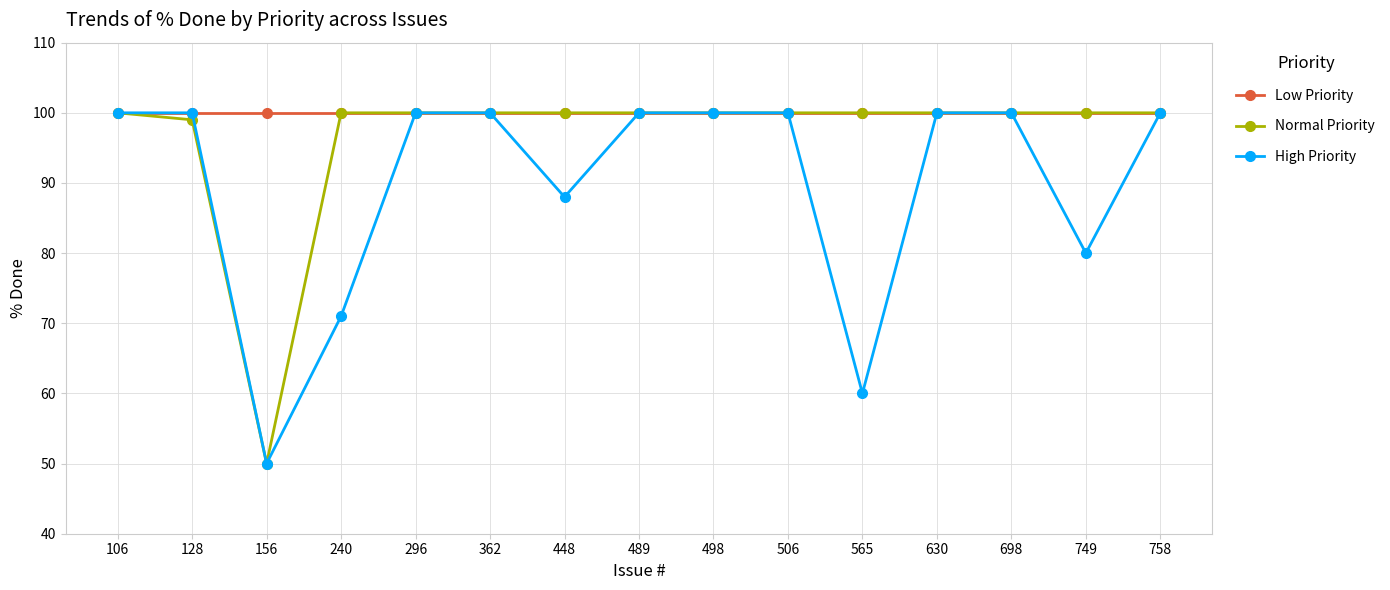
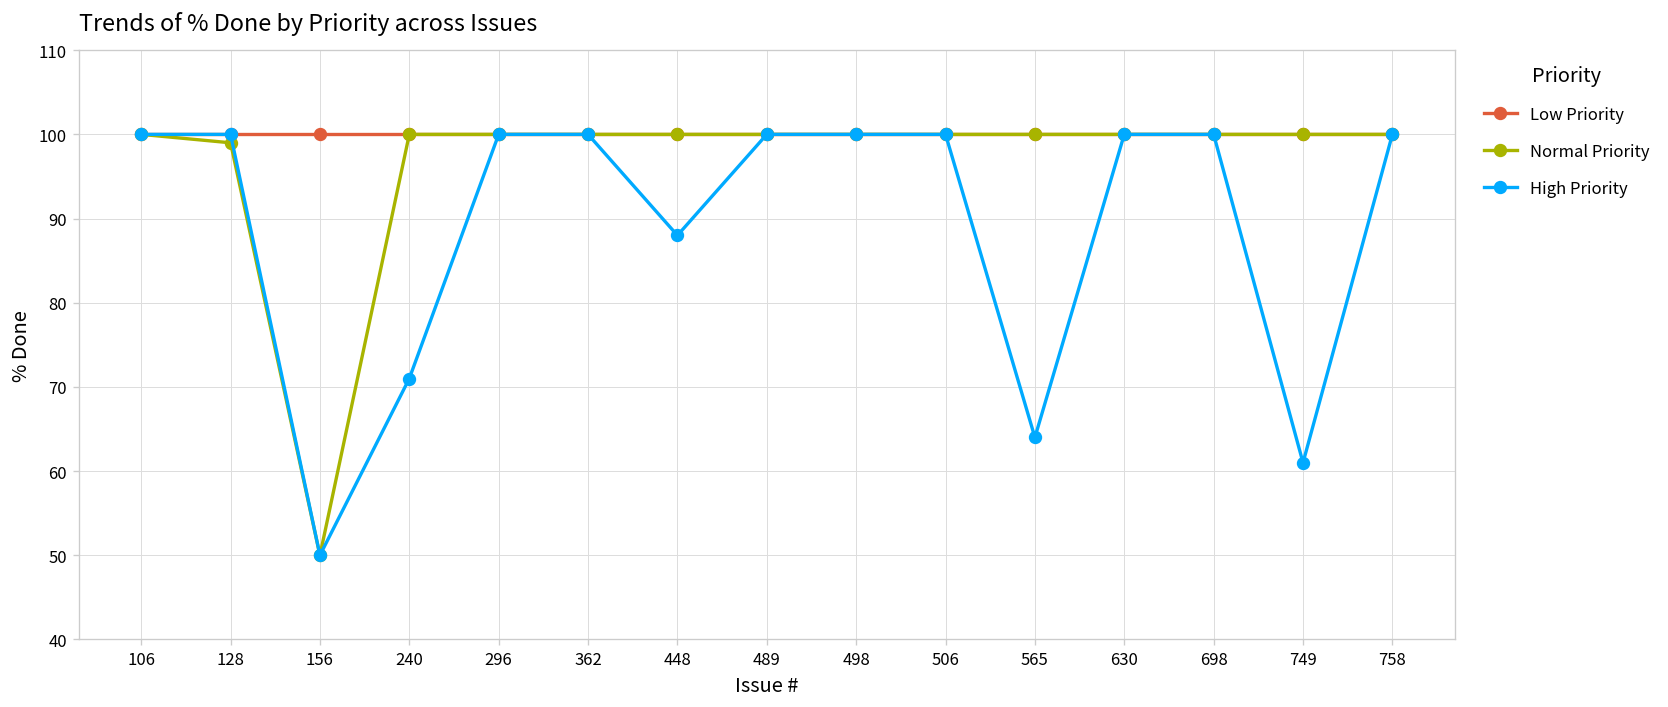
High Priority, 565: 60 -> 64
High Priority, 749: 80 -> 61
